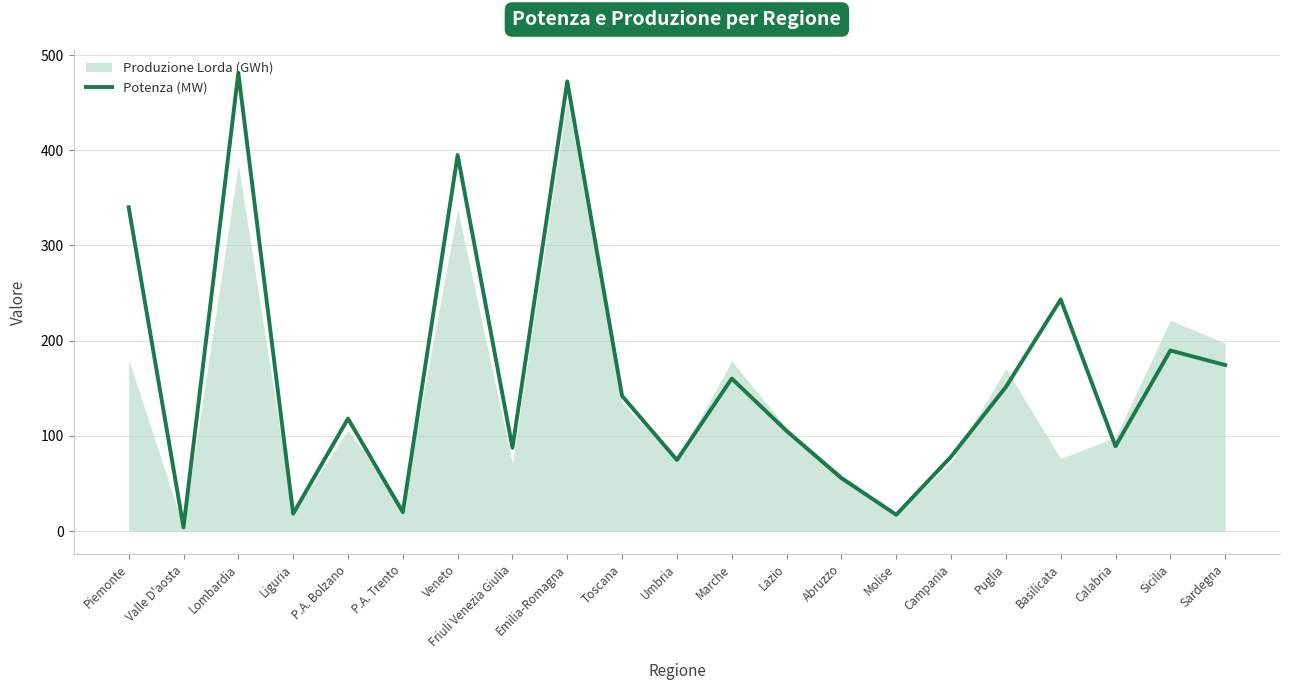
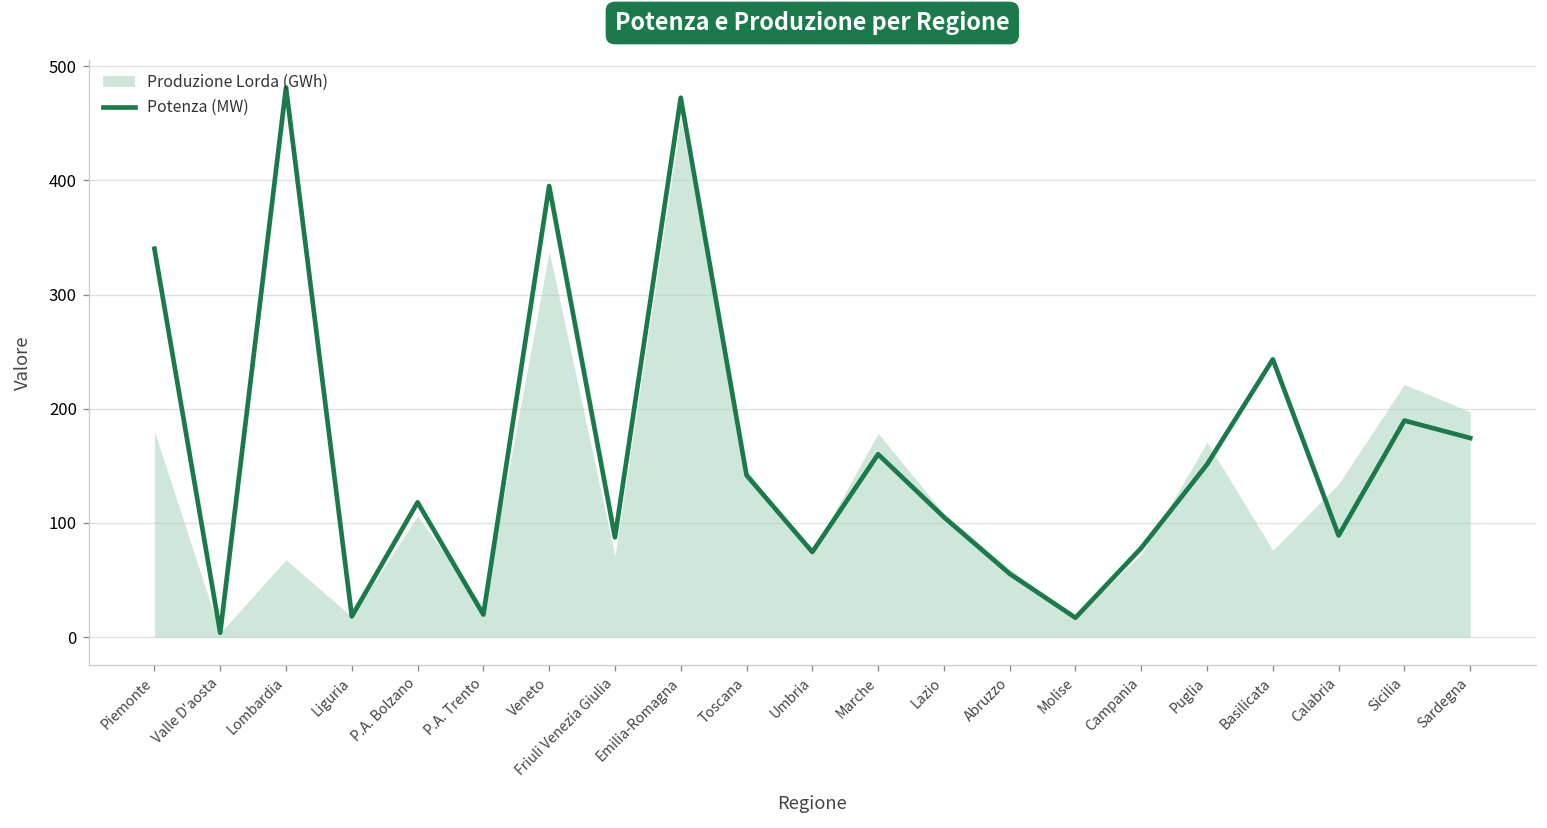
Produzione Lorda (GWh), Lombardia: 390 -> 70
Produzione Lorda (GWh), Toscana: 130 -> 150
Produzione Lorda (GWh), Calabria: 100 -> 130
